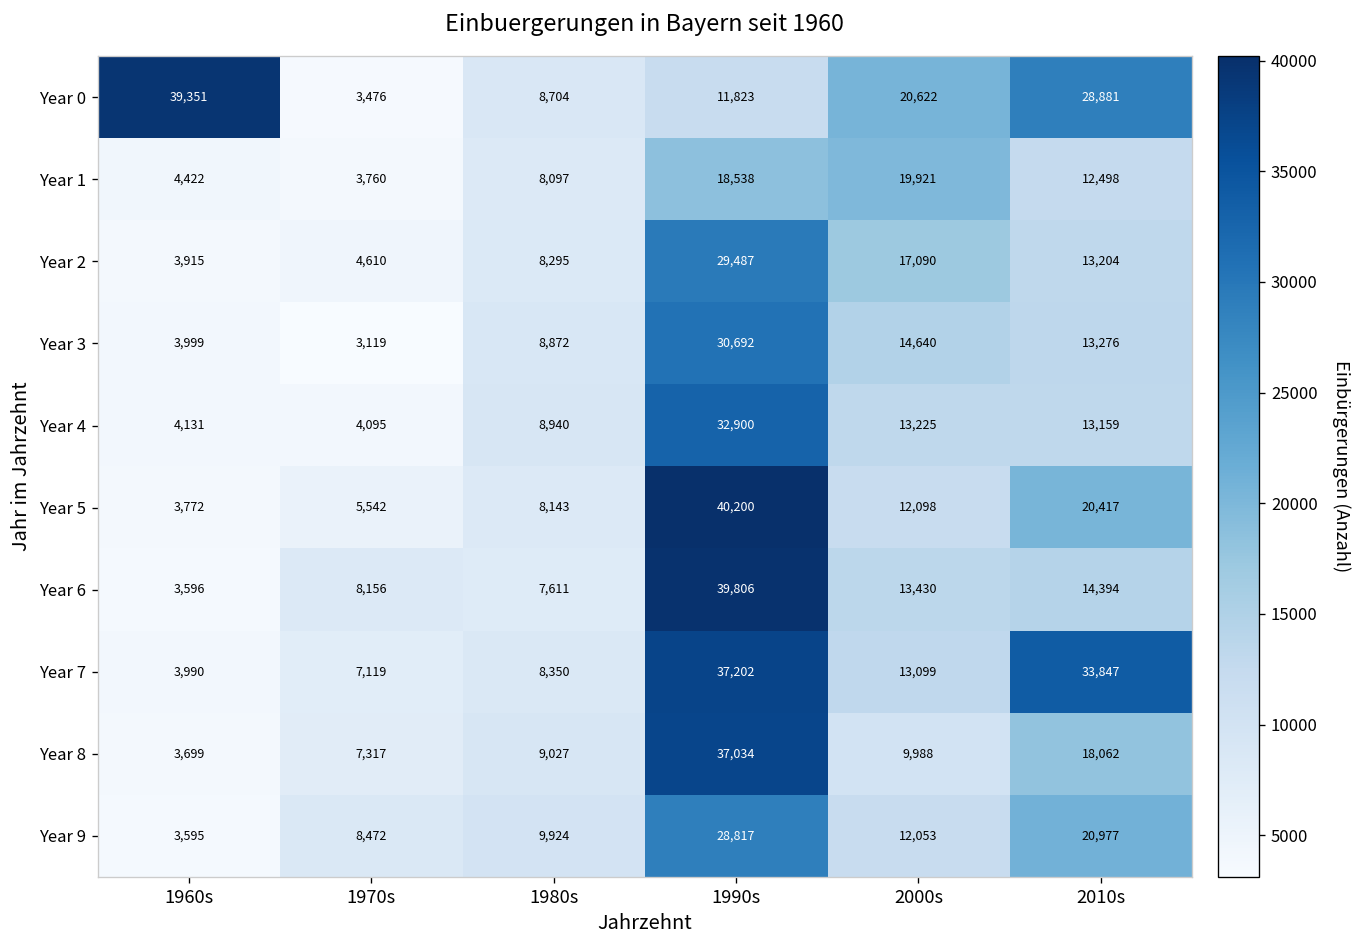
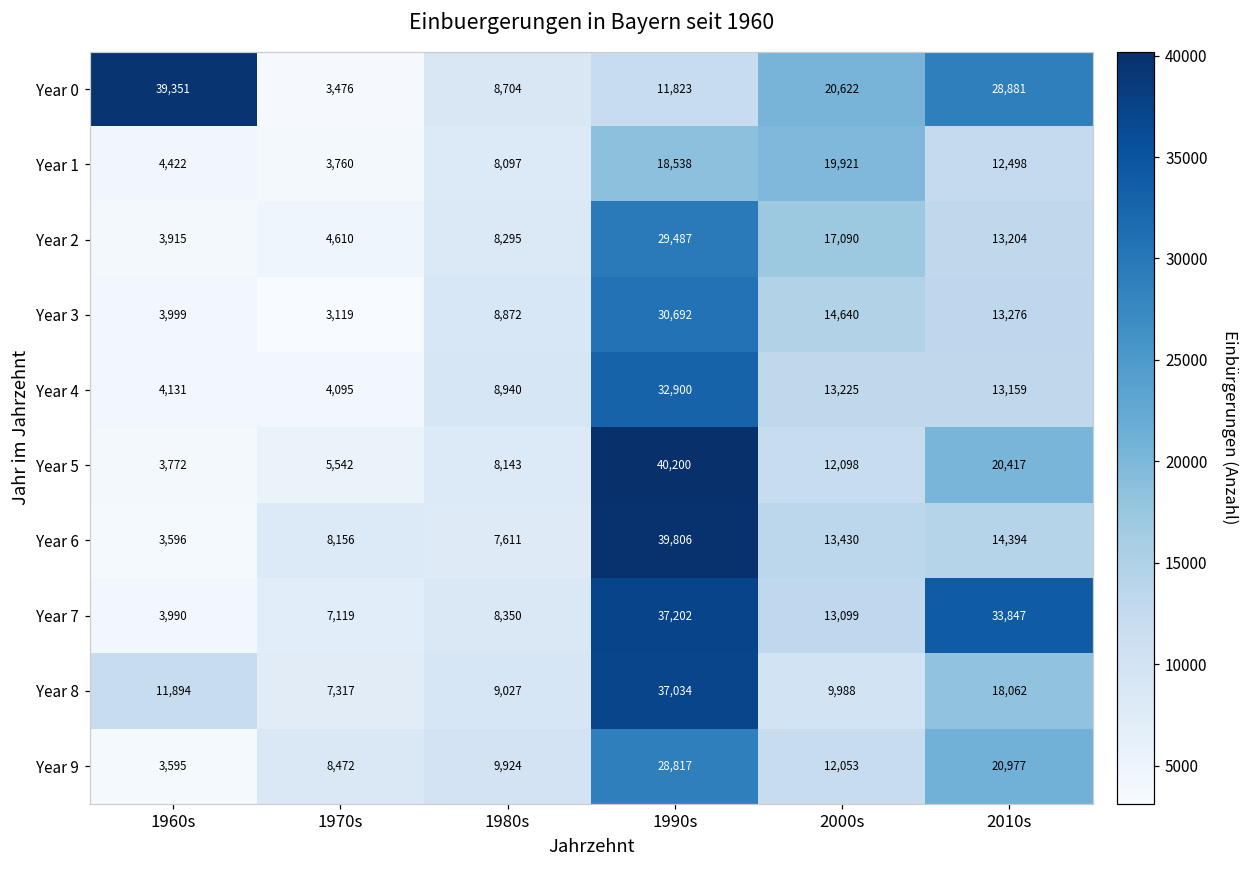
Year 8, 1960s: 3,699 -> 11,894
